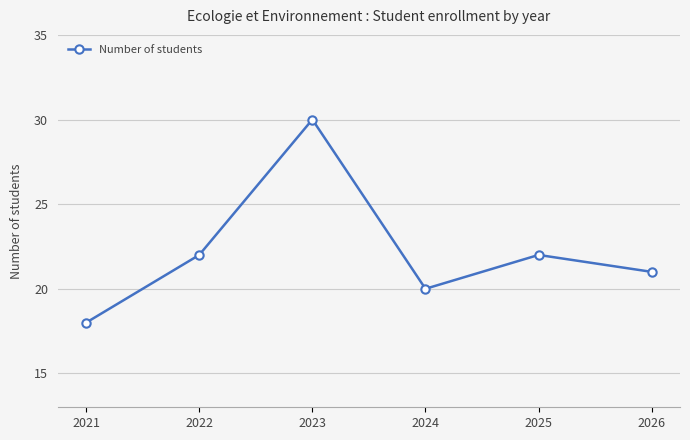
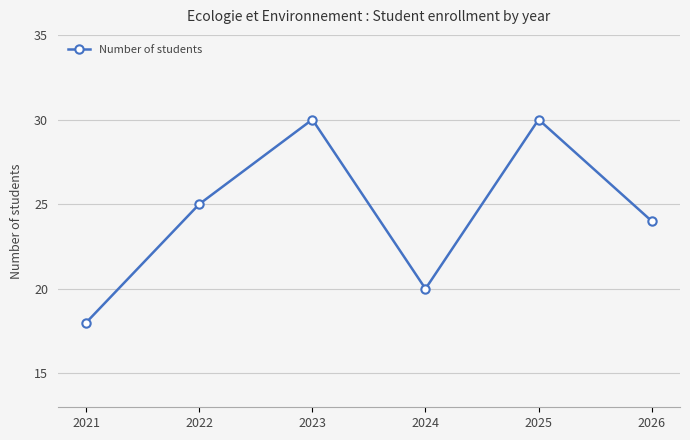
2022: 22 -> 25
2025: 22 -> 30
2026: 21 -> 24
